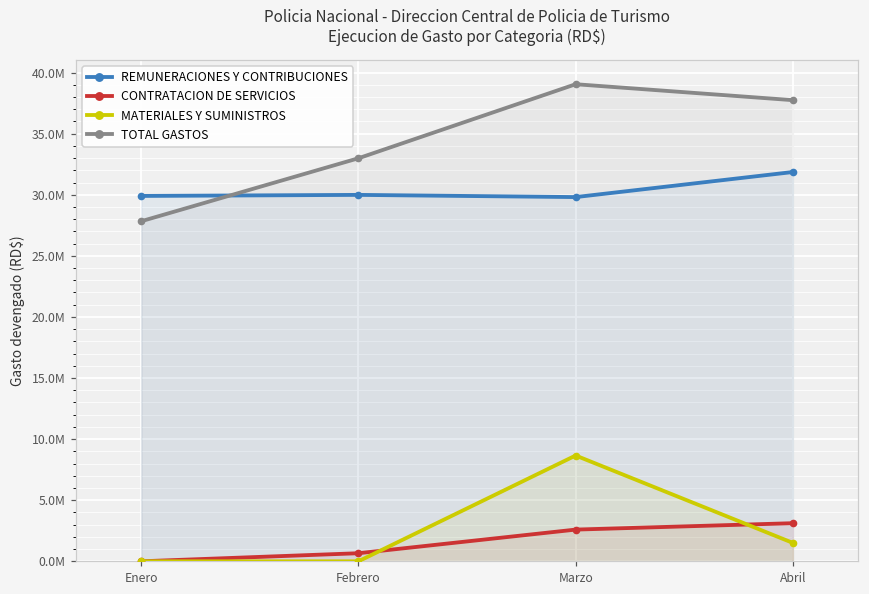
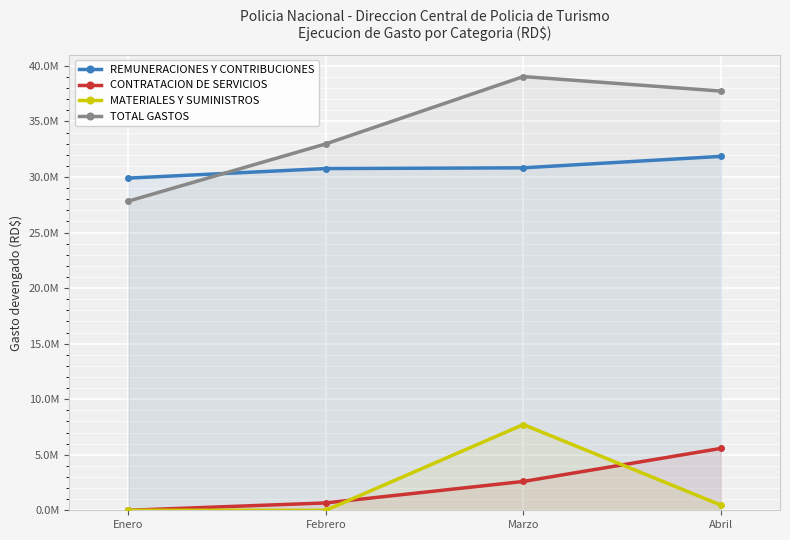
REMUNERACIONES Y CONTRIBUCIONES, Febrero: 30000000 -> 30800000
REMUNERACIONES Y CONTRIBUCIONES, Marzo: 29800000 -> 30800000
MATERIALES Y SUMINISTROS, Marzo: 8700000 -> 7700000
CONTRATACION DE SERVICIOS, Abril: 3100000 -> 5600000
MATERIALES Y SUMINISTROS, Abril: 1500000 -> 500000
